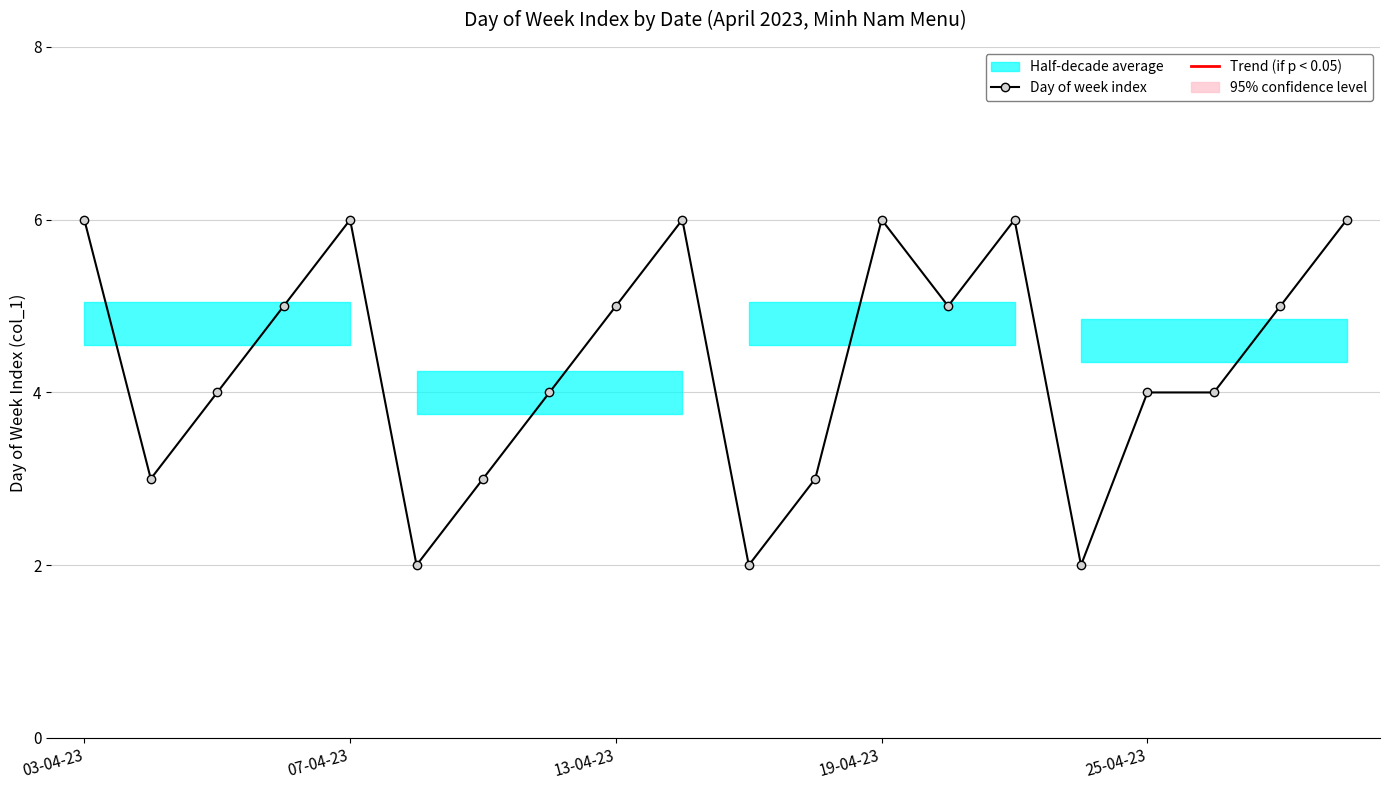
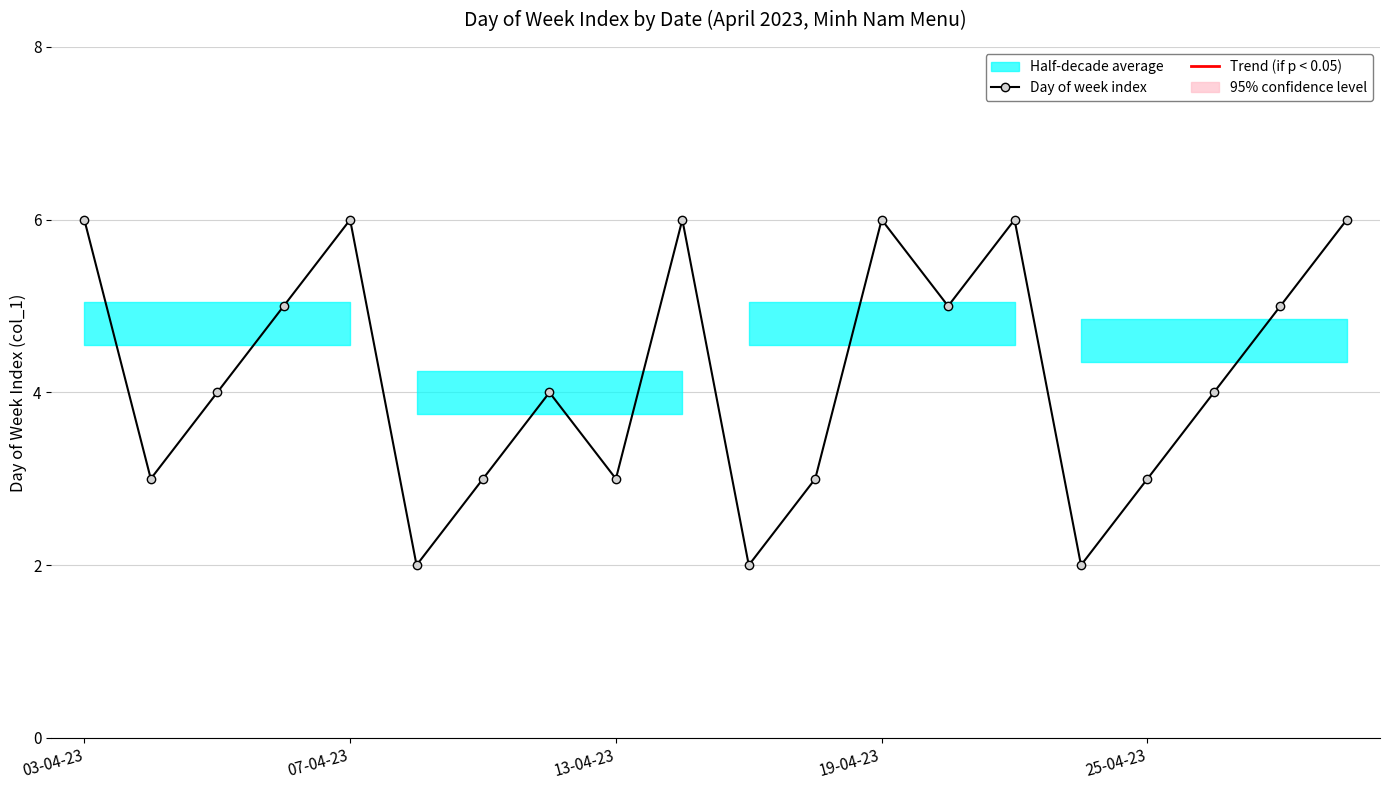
Day of week index, 13-04-23: 5 -> 3
Day of week index, 25-04-23: 4 -> 3
